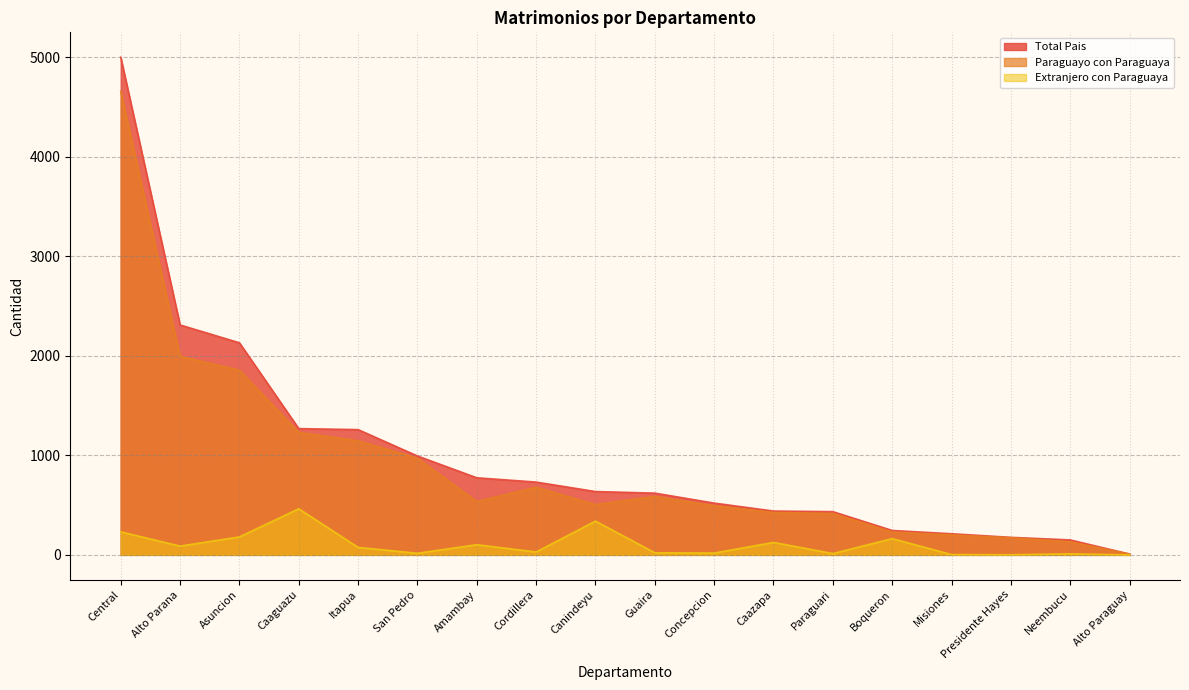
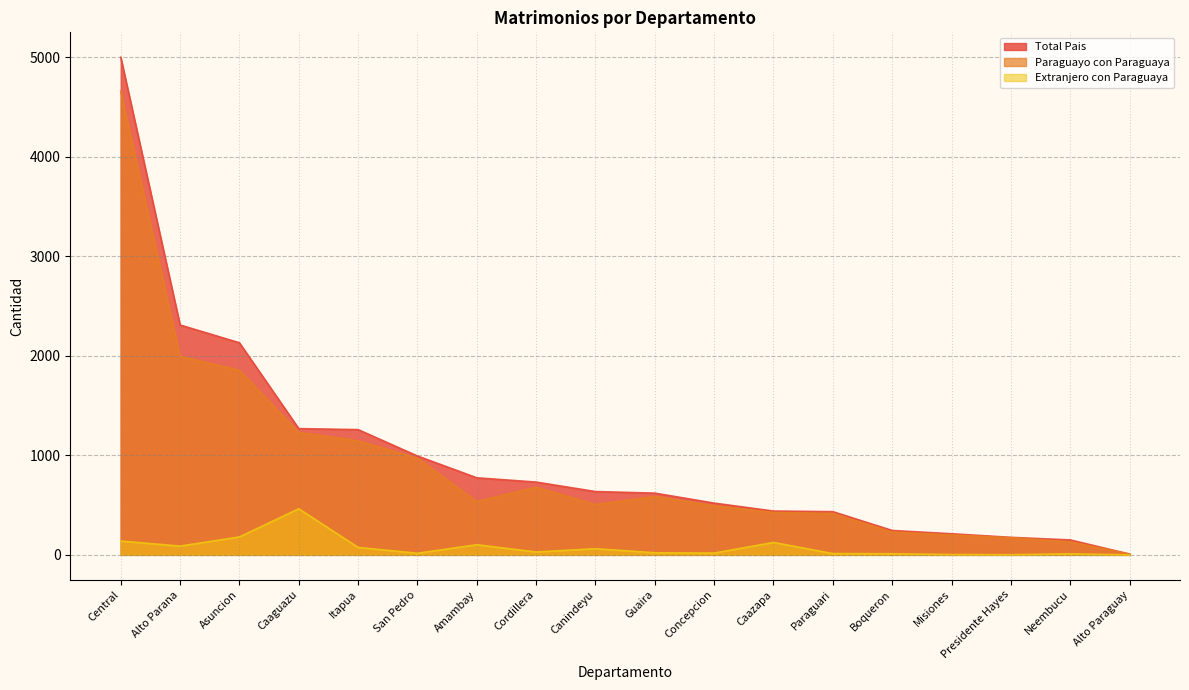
Extranjero con Paraguaya, Central: 200 -> 100
Extranjero con Paraguaya, Canindeyu: 300 -> 100
Extranjero con Paraguaya, Boqueron: 200 -> 0
